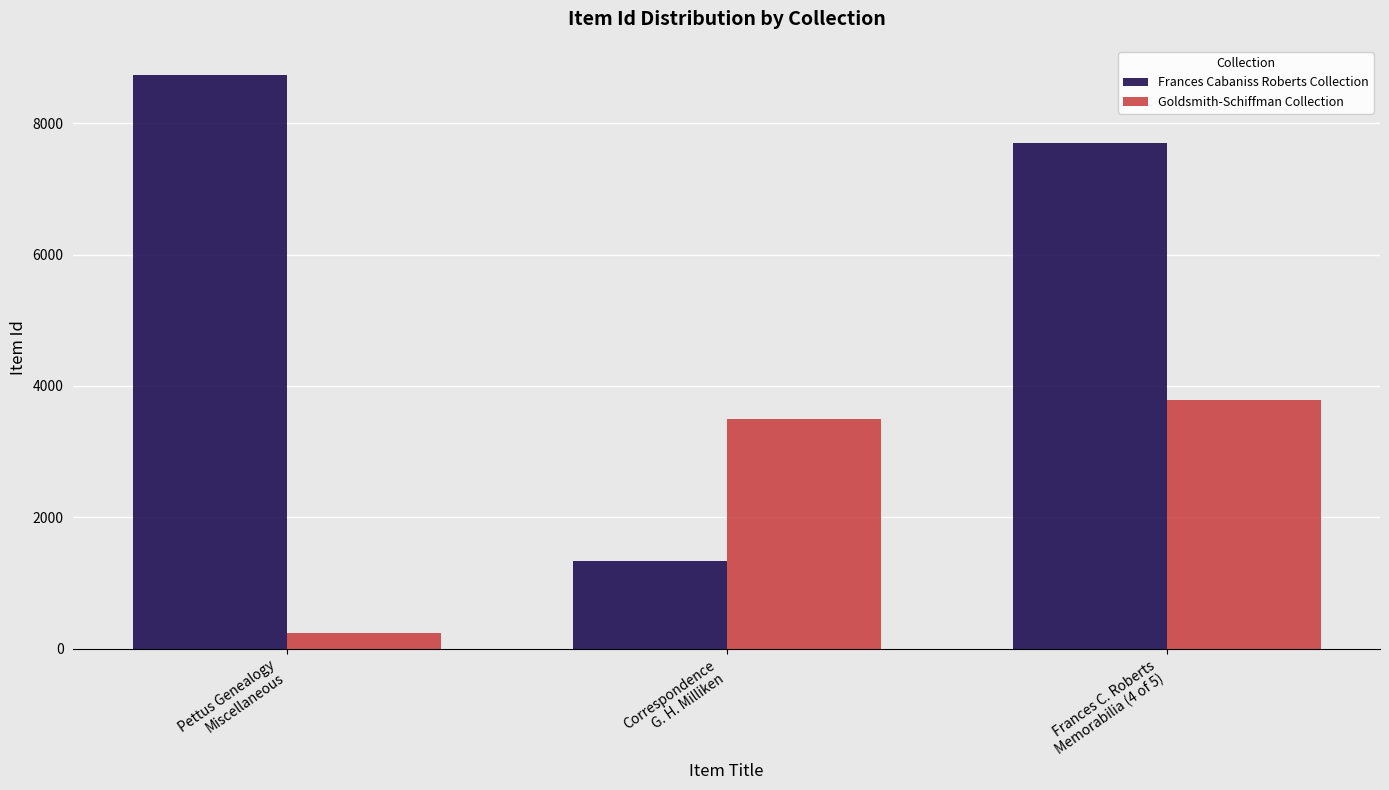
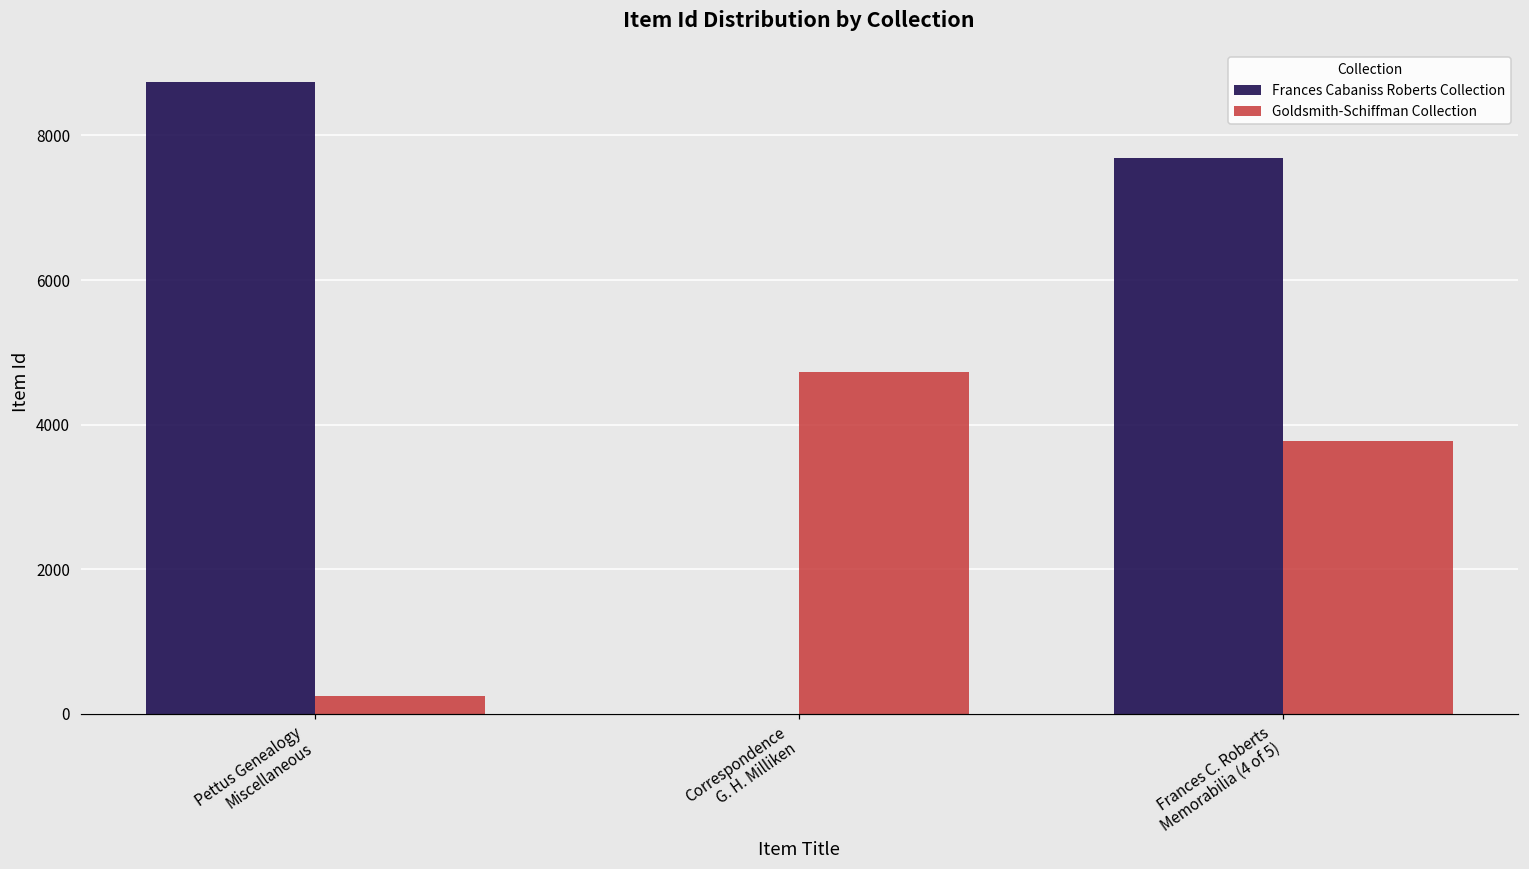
Frances Cabaniss Roberts Collection, Correspondence G. H. Milliken: 1300 -> 0
Goldsmith-Schiffman Collection, Correspondence G. H. Milliken: 3500 -> 4700
